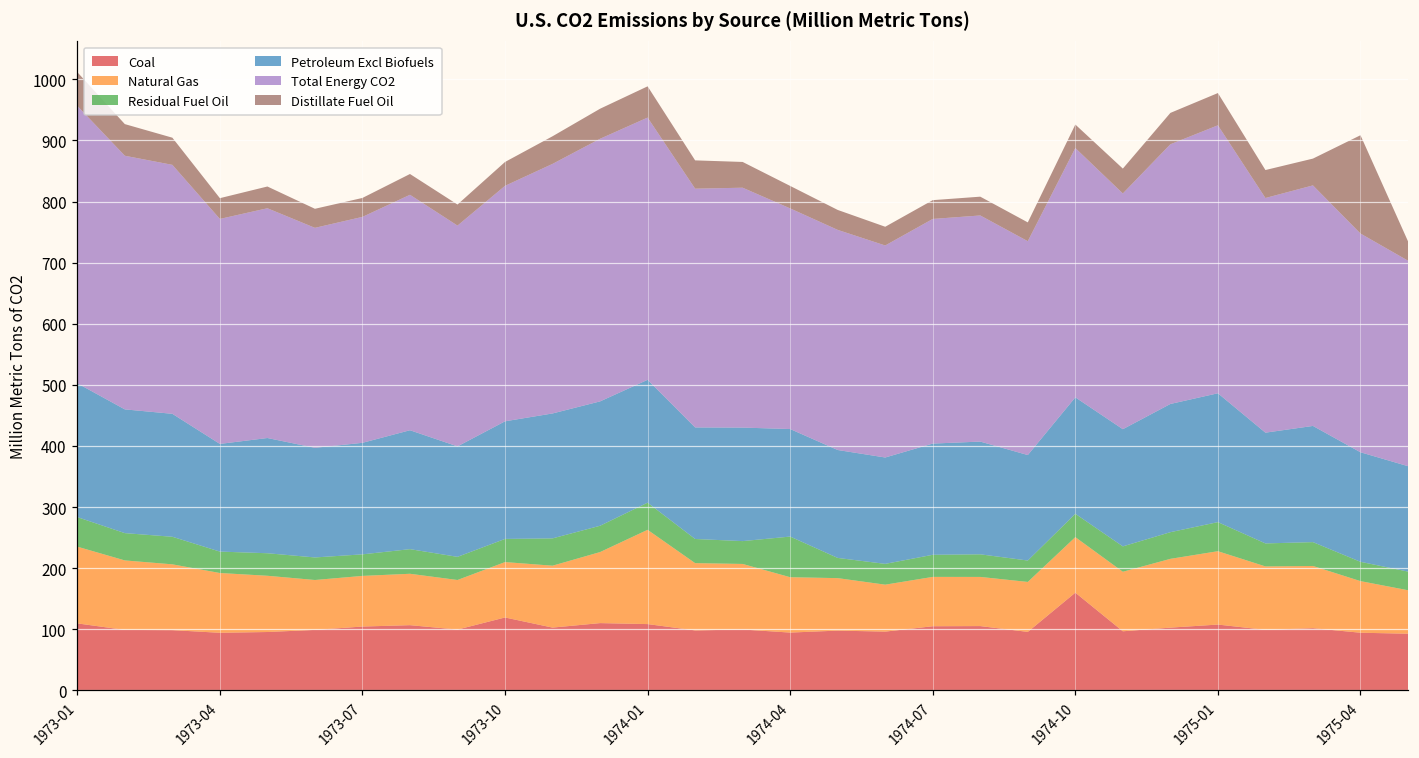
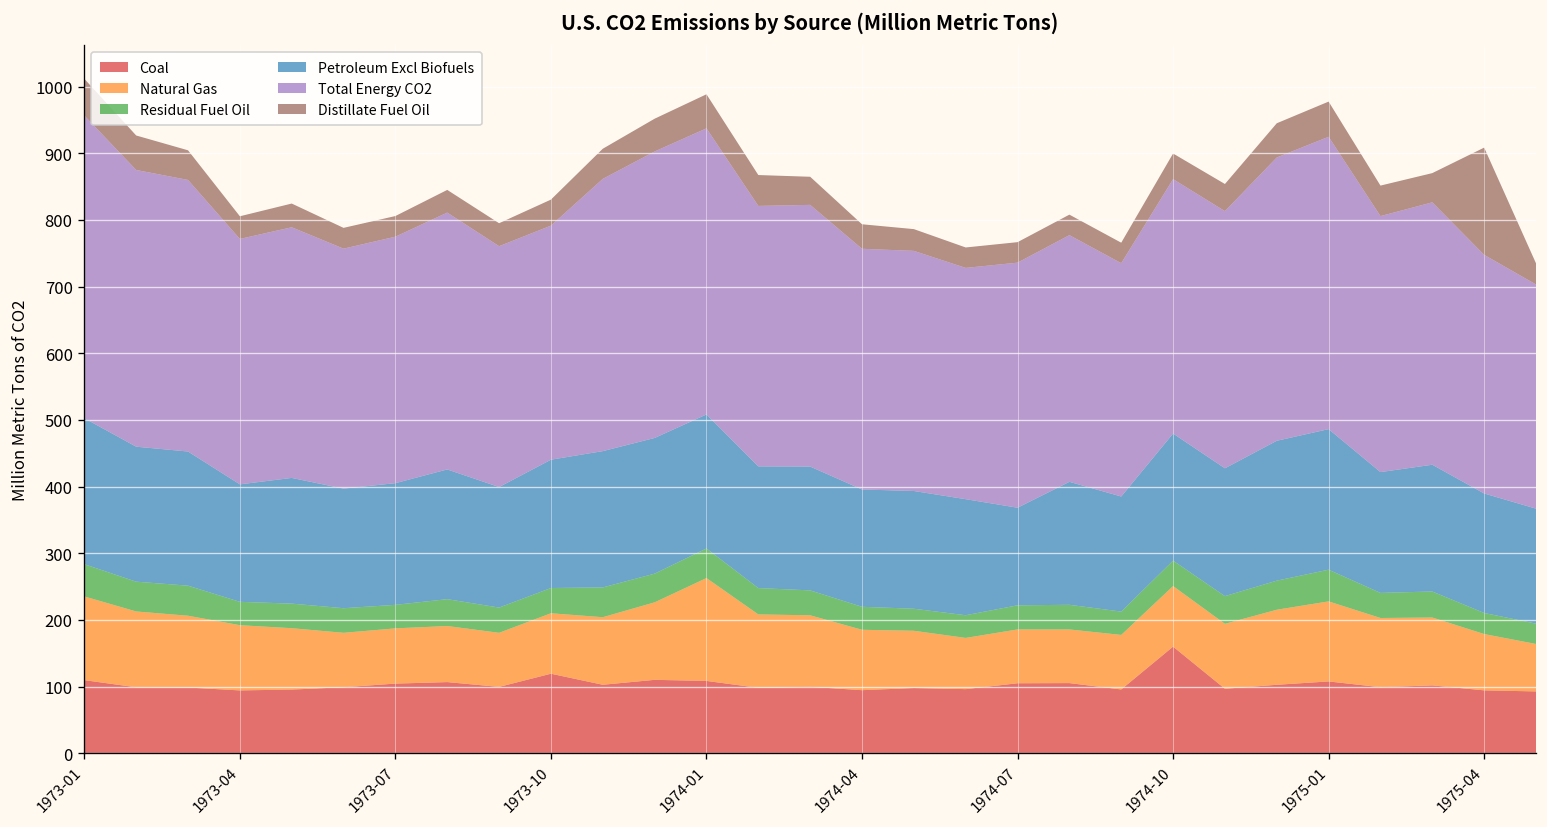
Total Energy CO2, 1973-10: 390 -> 350
Residual Fuel Oil, 1974-04: 70 -> 30
Petroleum Excl Biofuels, 1974-07: 180 -> 150
Total Energy CO2, 1974-10: 410 -> 380
